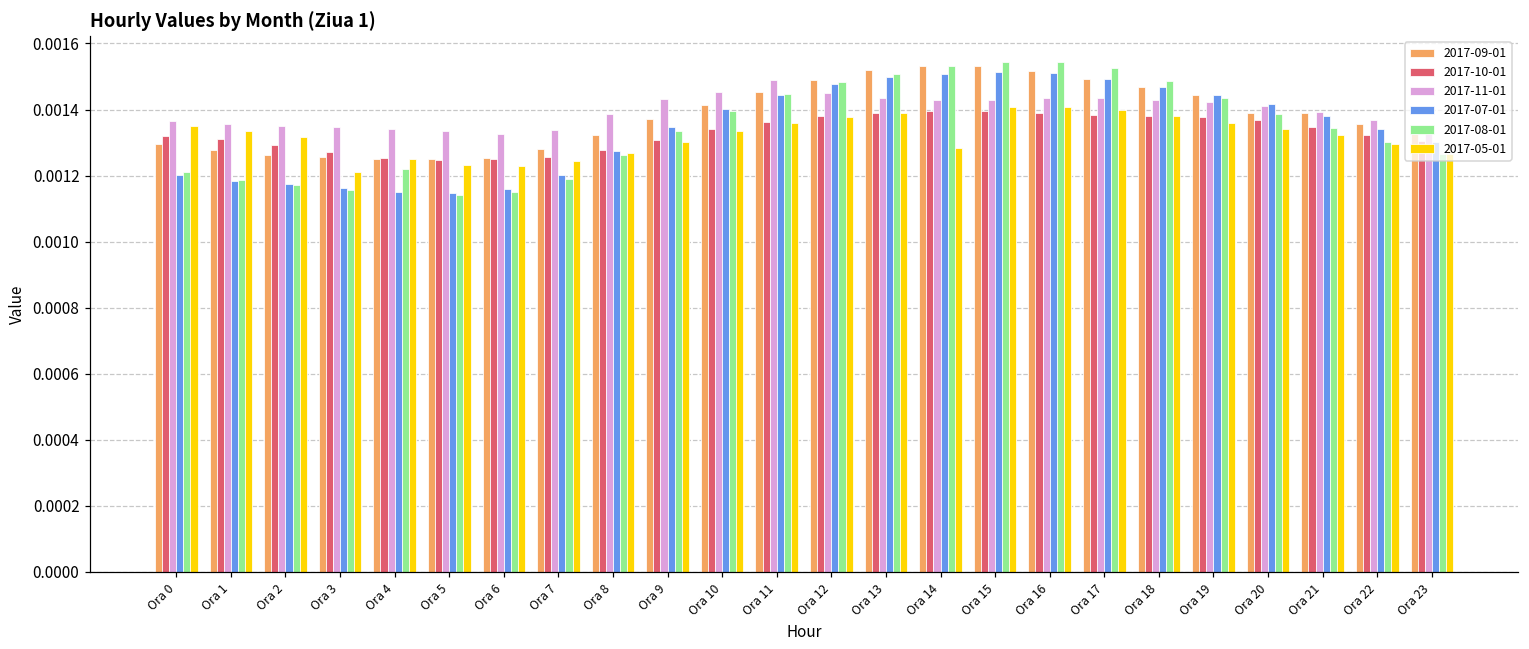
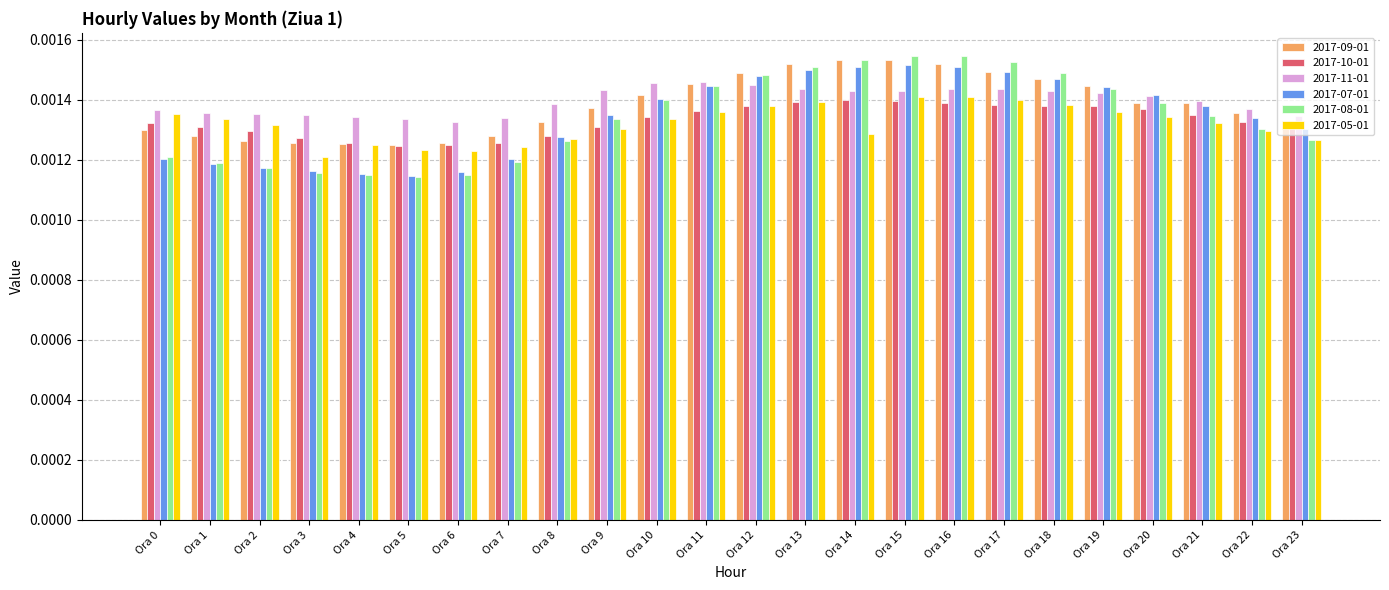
2017-08-01, Ora 4: 0.00122 -> 0.00115
2017-11-01, Ora 11: 0.00149 -> 0.00146
